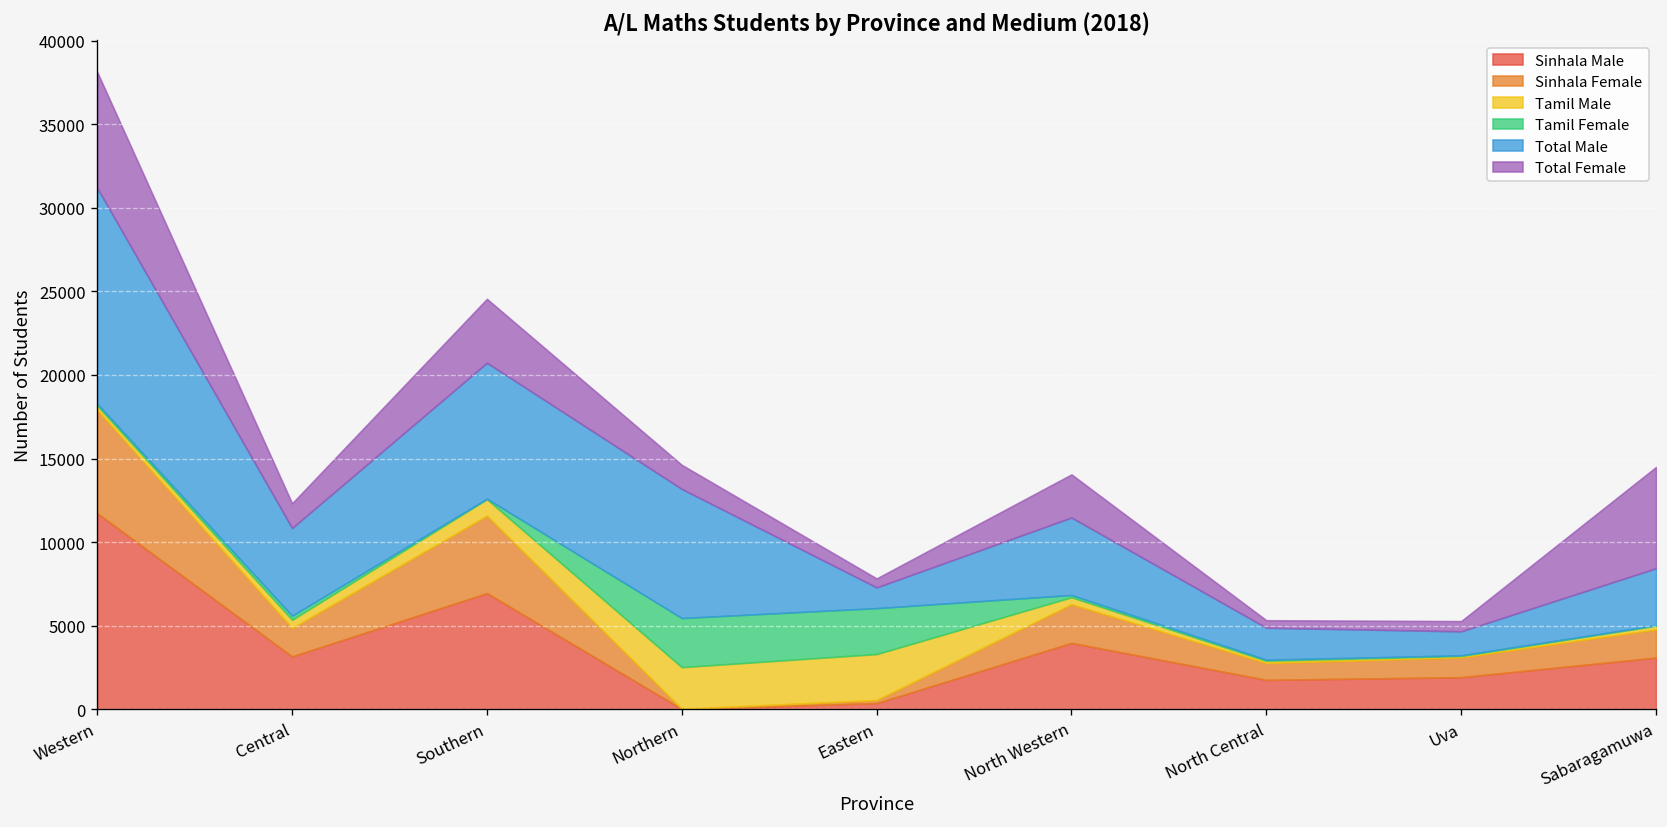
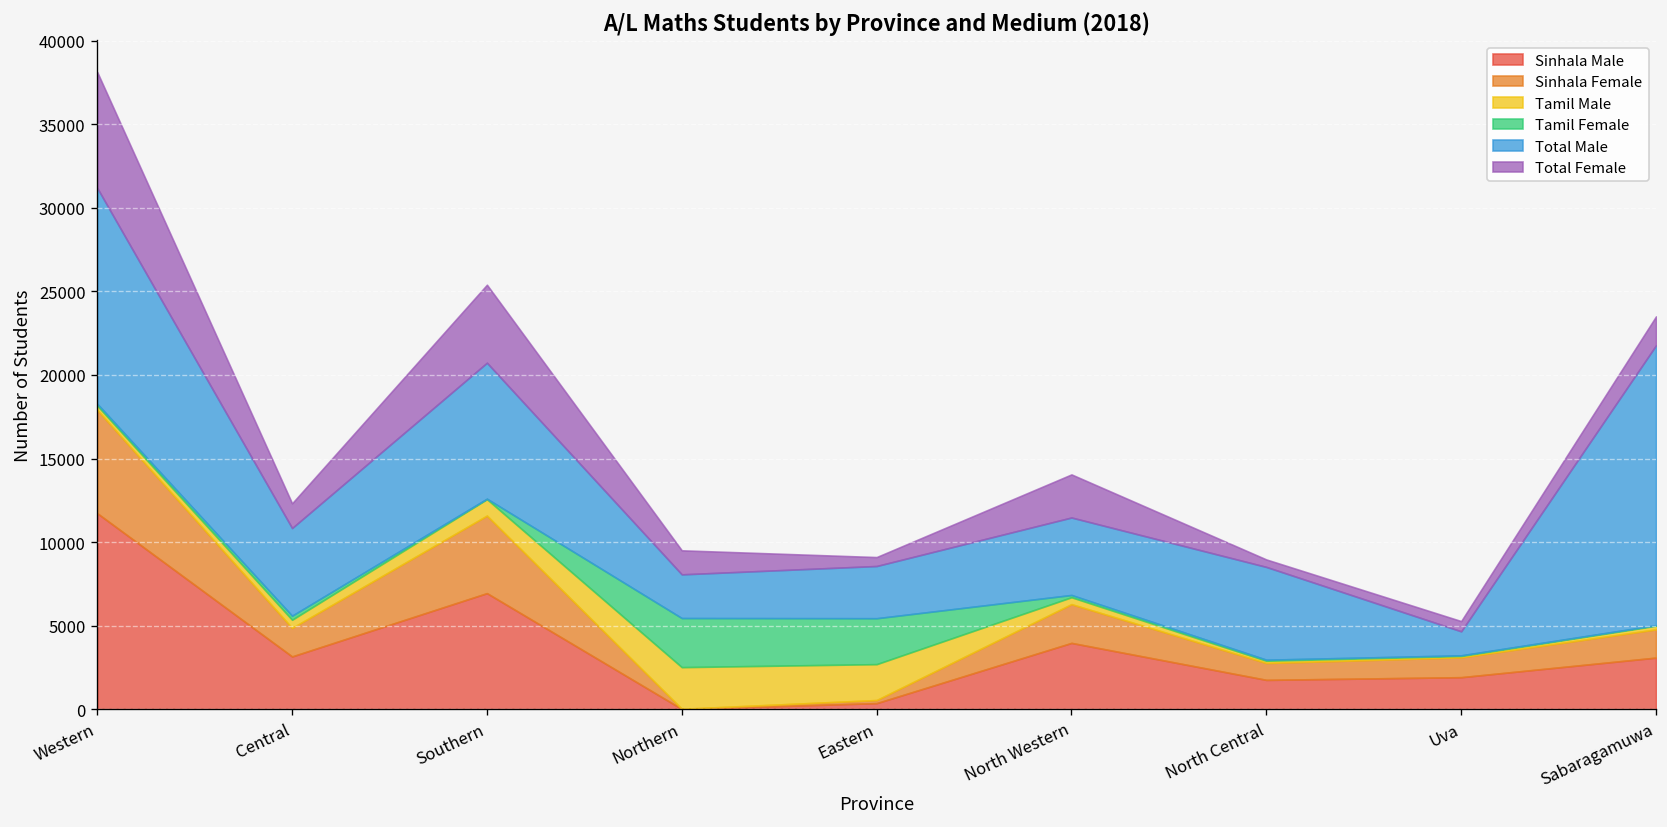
Total Female, Southern: 3800 -> 4700
Total Male, Northern: 7700 -> 2600
Tamil Male, Eastern: 2800 -> 2100
Total Male, Eastern: 1200 -> 3100
Total Male, North Central: 1900 -> 5600
Total Male, Sabaragamuwa: 3400 -> 16700
Total Female, Sabaragamuwa: 6100 -> 1700
